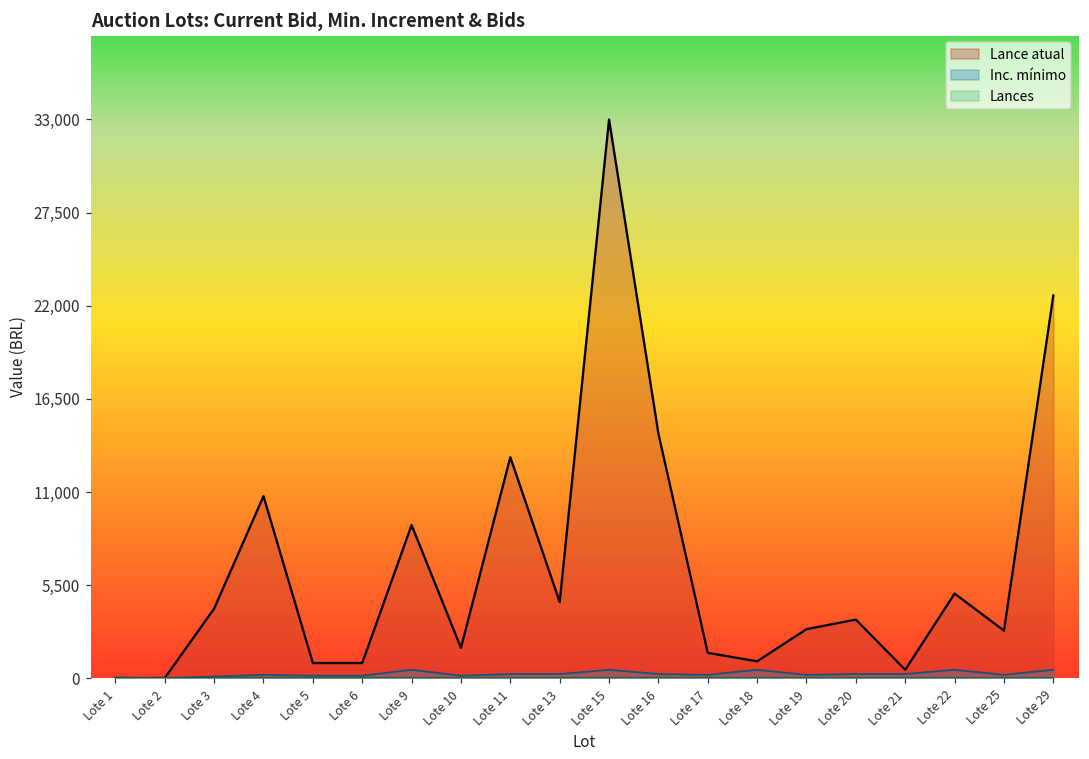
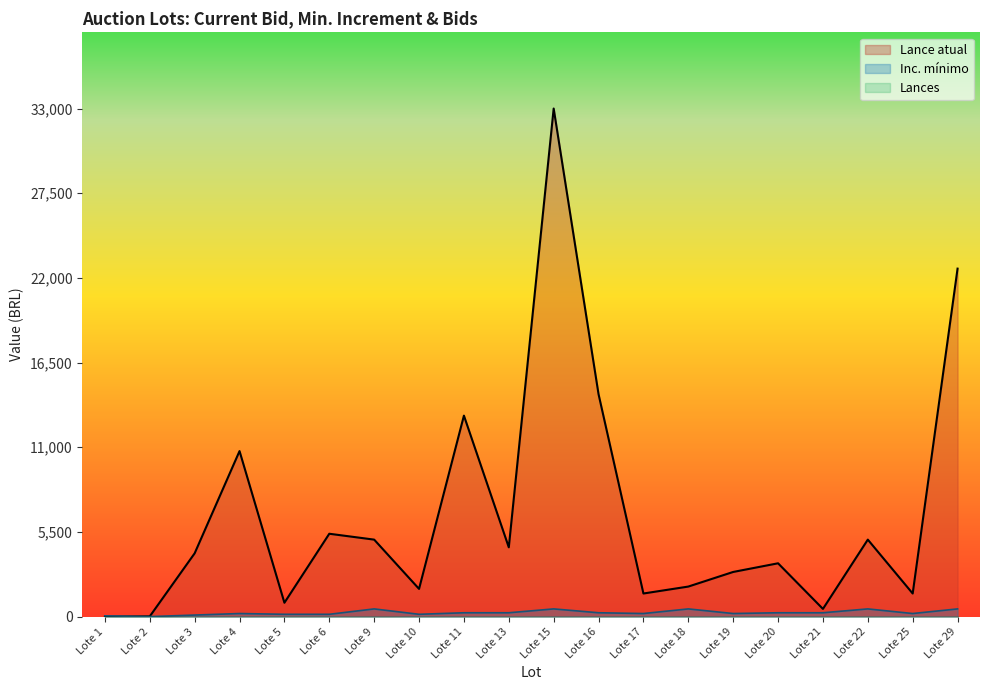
Lance atual, Lote 6: 900 -> 5,400
Lance atual, Lote 9: 9,000 -> 5,000
Lance atual, Lote 18: 1,000 -> 2,000
Lance atual, Lote 25: 2,800 -> 1,500
